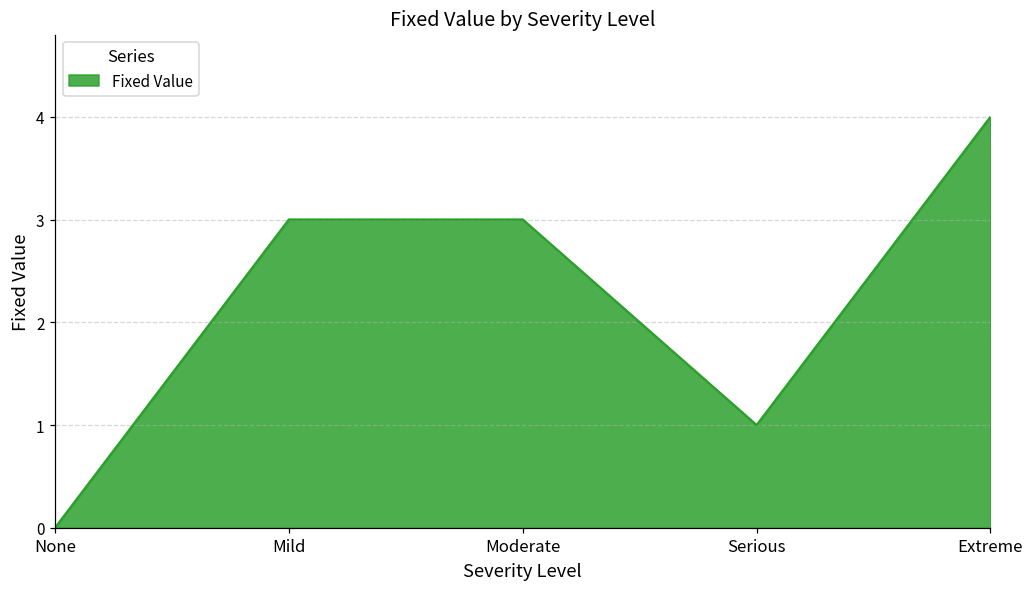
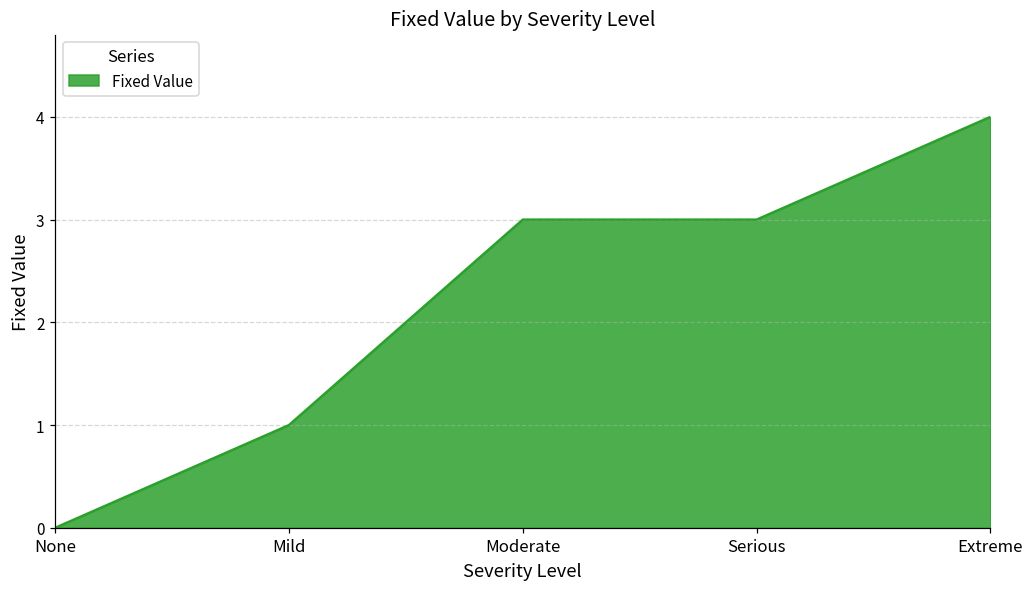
Mild: 3 -> 1
Serious: 1 -> 3
